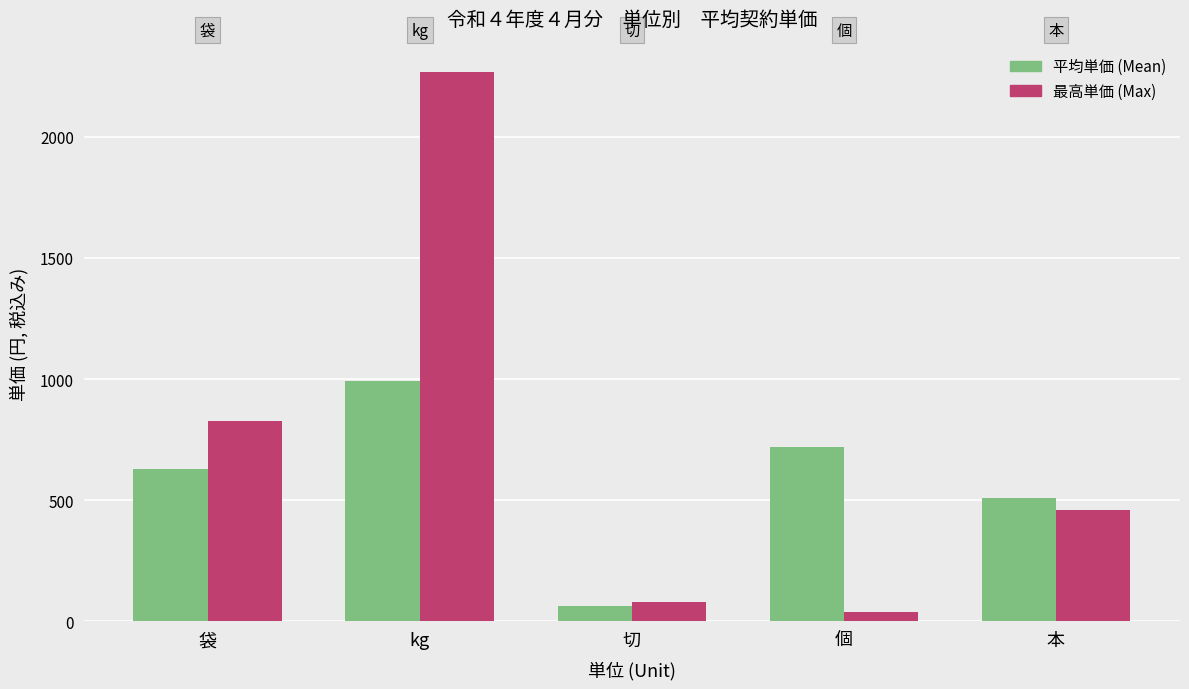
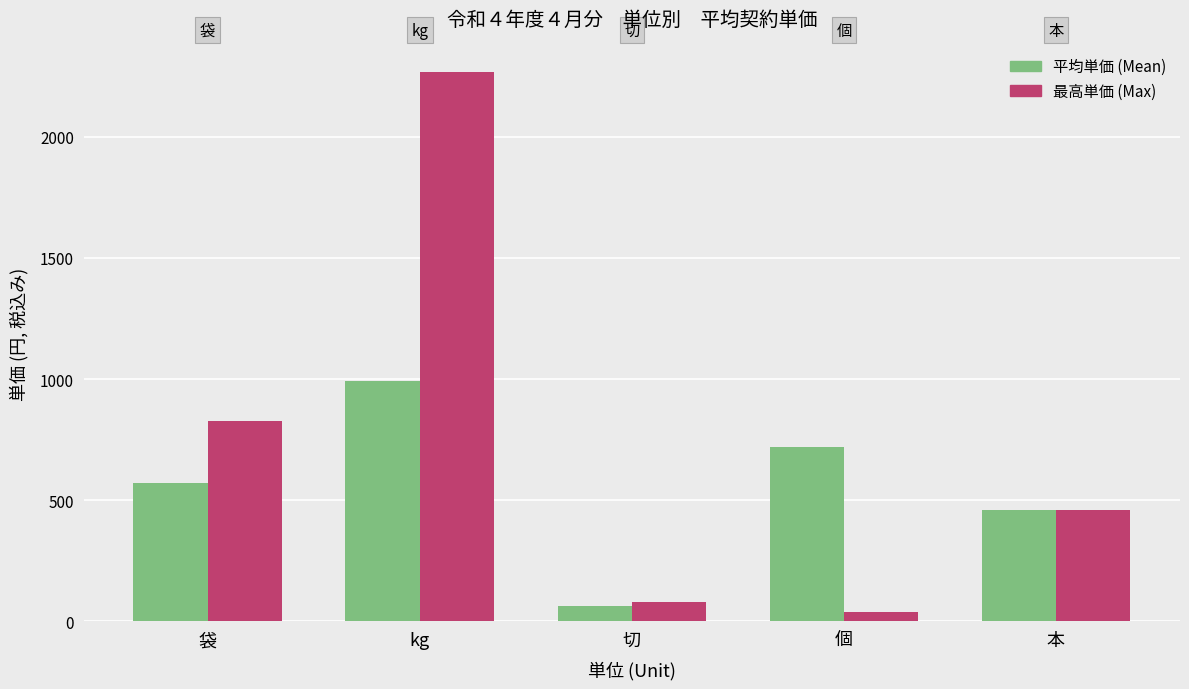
平均単価 (Mean), 袋: 630 -> 570
平均単価 (Mean), 本: 510 -> 460
